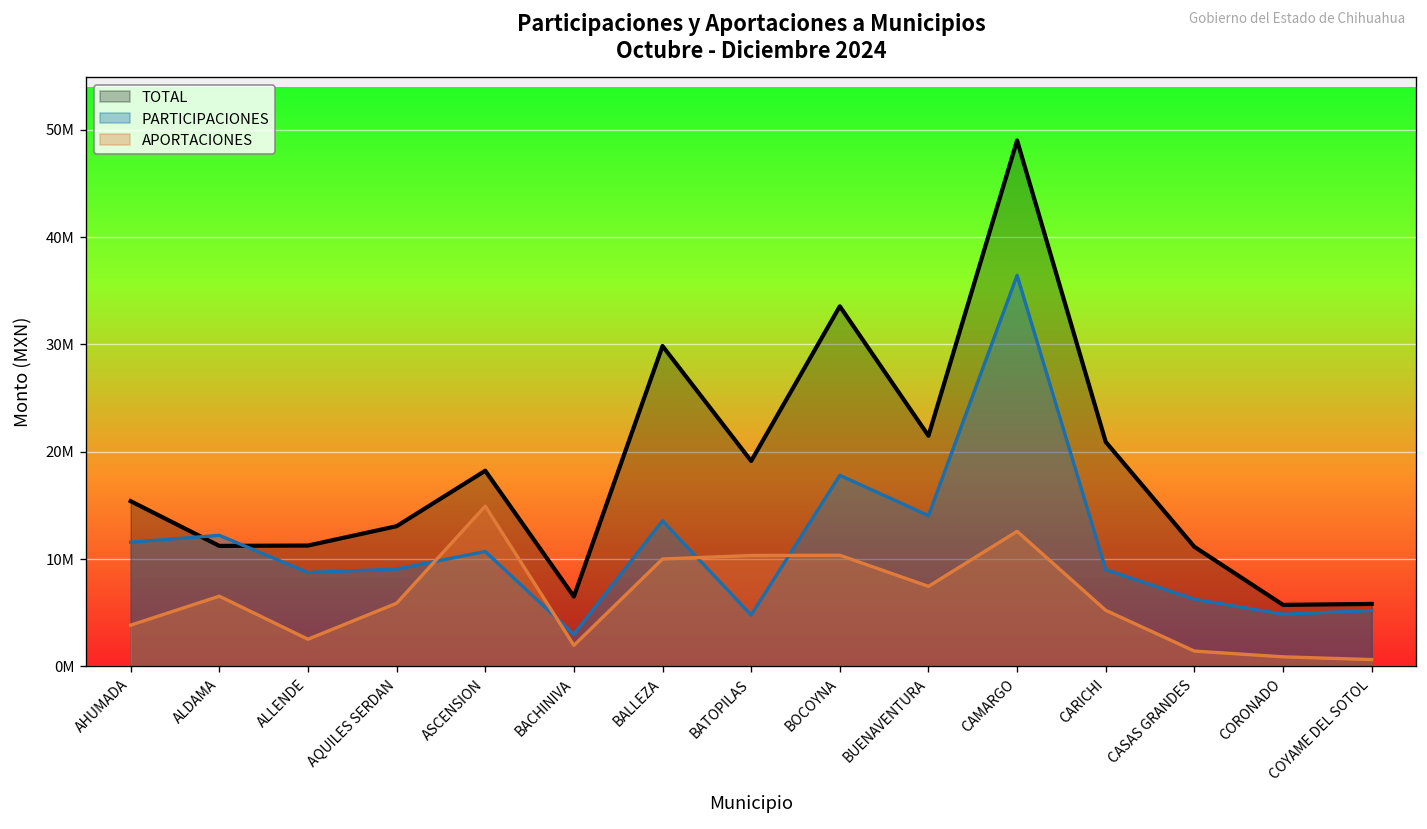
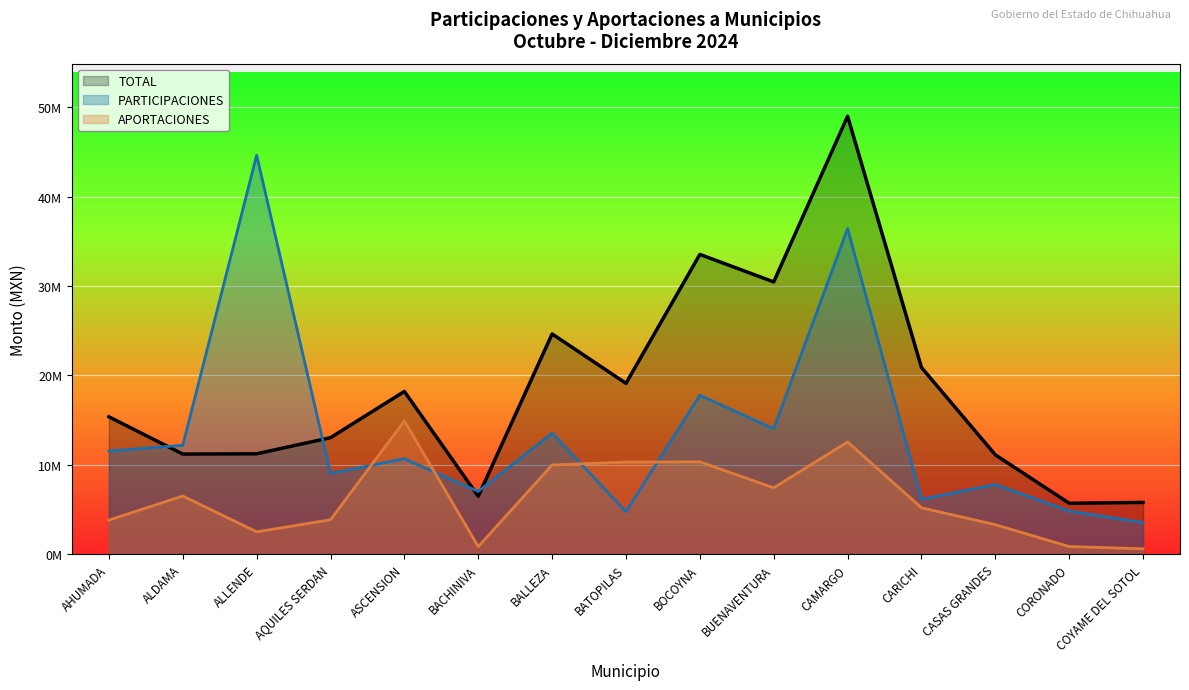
PARTICIPACIONES, ALLENDE: 9000000 -> 45000000
APORTACIONES, AQUILES SERDAN: 6000000 -> 4000000
PARTICIPACIONES, BACHINIVA: 3000000 -> 7000000
APORTACIONES, BACHINIVA: 2000000 -> 1000000
TOTAL, BALLEZA: 30000000 -> 25000000
TOTAL, BUENAVENTURA: 21000000 -> 30000000
PARTICIPACIONES, CARICHI: 9000000 -> 6000000
PARTICIPACIONES, CASAS GRANDES: 6000000 -> 8000000
APORTACIONES, CASAS GRANDES: 1000000 -> 3000000
PARTICIPACIONES, COYAME DEL SOTOL: 5000000 -> 4000000
